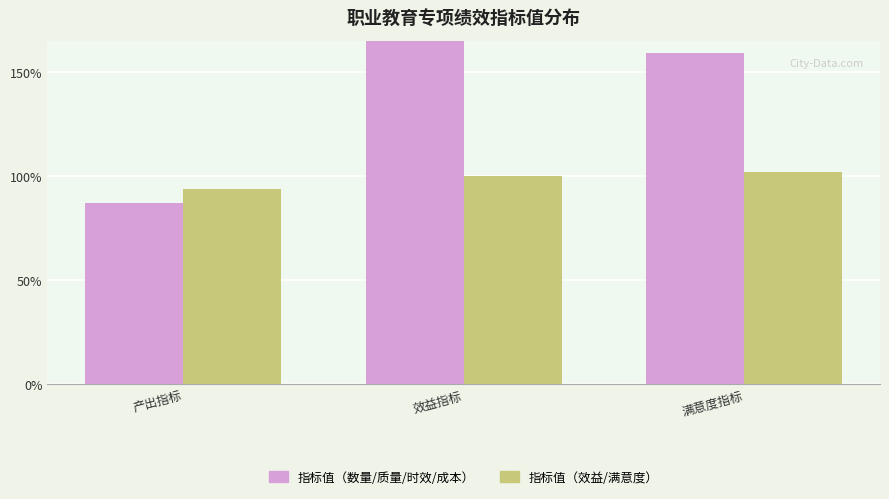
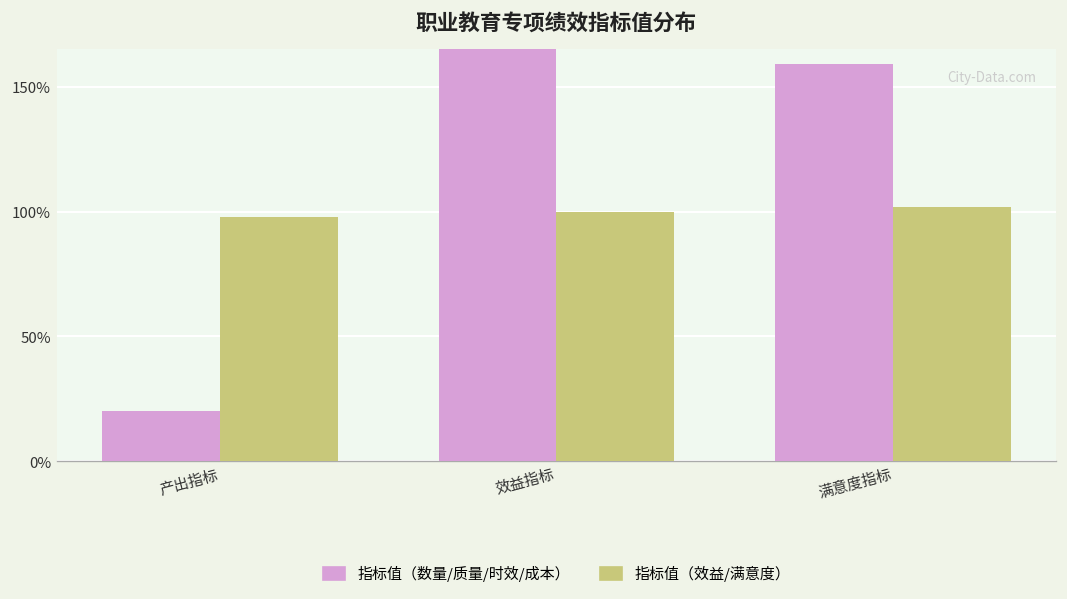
指标值（数量/质量/时效/成本）, 产出指标: 87% -> 20%
指标值（效益/满意度）, 产出指标: 94% -> 98%
